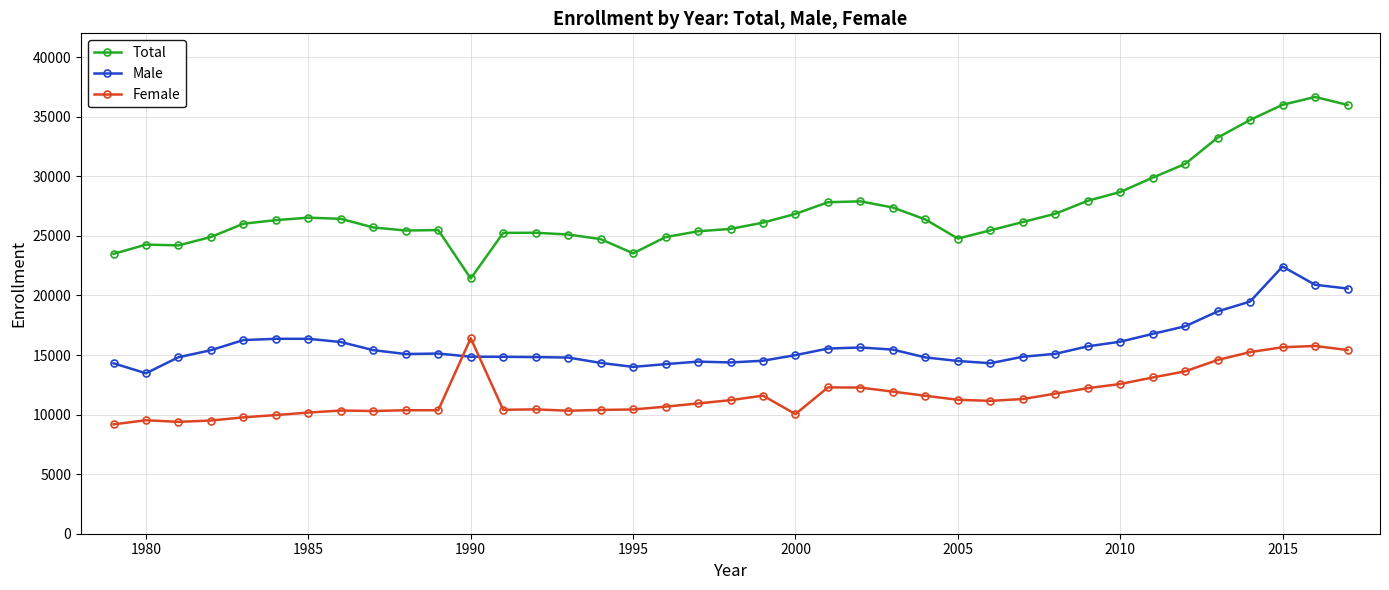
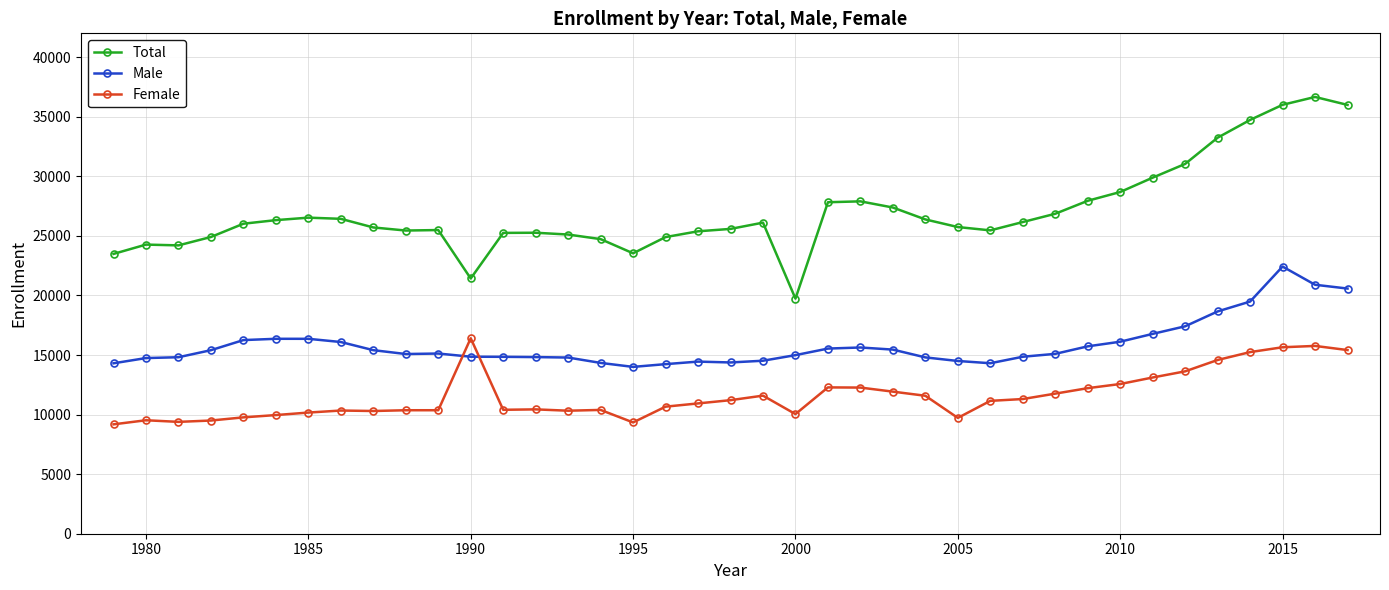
Male, 1980: 13500 -> 14700
Female, 1995: 10400 -> 9300
Total, 2000: 26800 -> 19700
Total, 2005: 24800 -> 25700
Female, 2005: 11200 -> 9700
